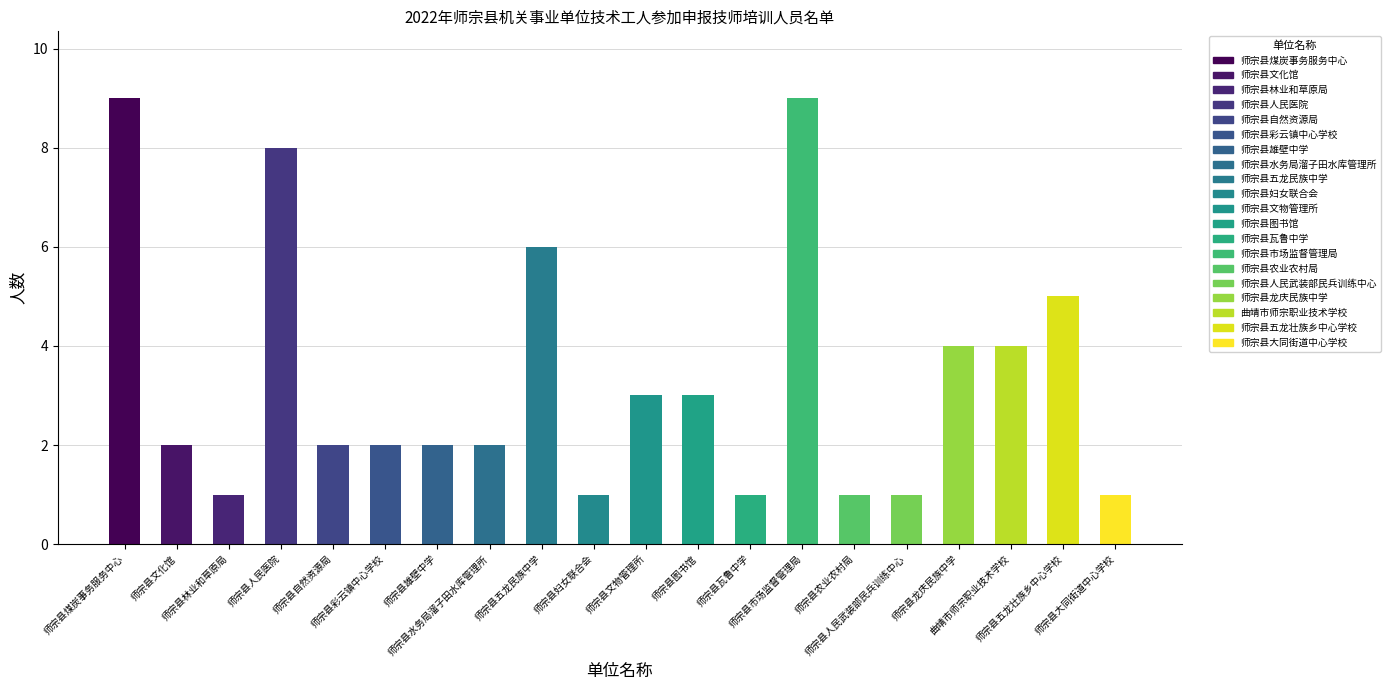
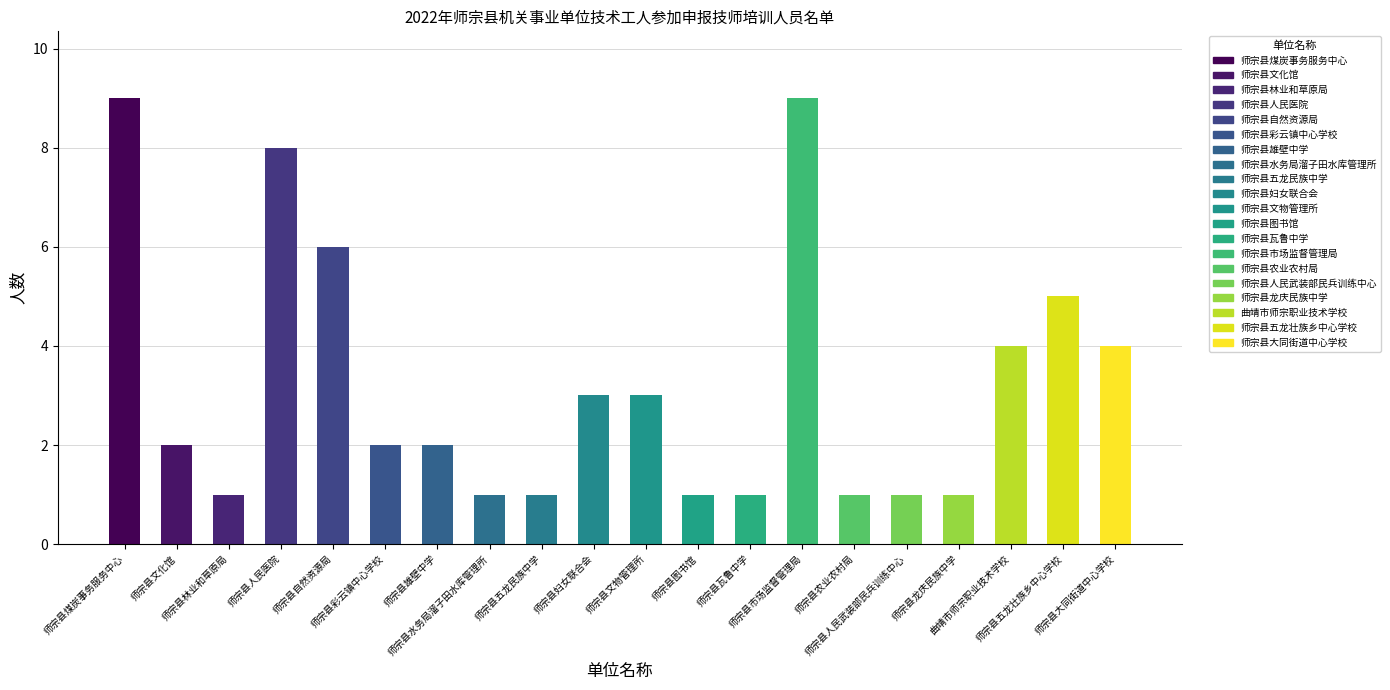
师宗县自然资源局: 2 -> 6
师宗县水务局溜子田水库管理所: 2 -> 1
师宗县五龙民族中学: 6 -> 1
师宗县妇女联合会: 1 -> 3
师宗县图书馆: 3 -> 1
师宗县龙庆民族中学: 4 -> 1
师宗县大同街道中心学校: 1 -> 4
